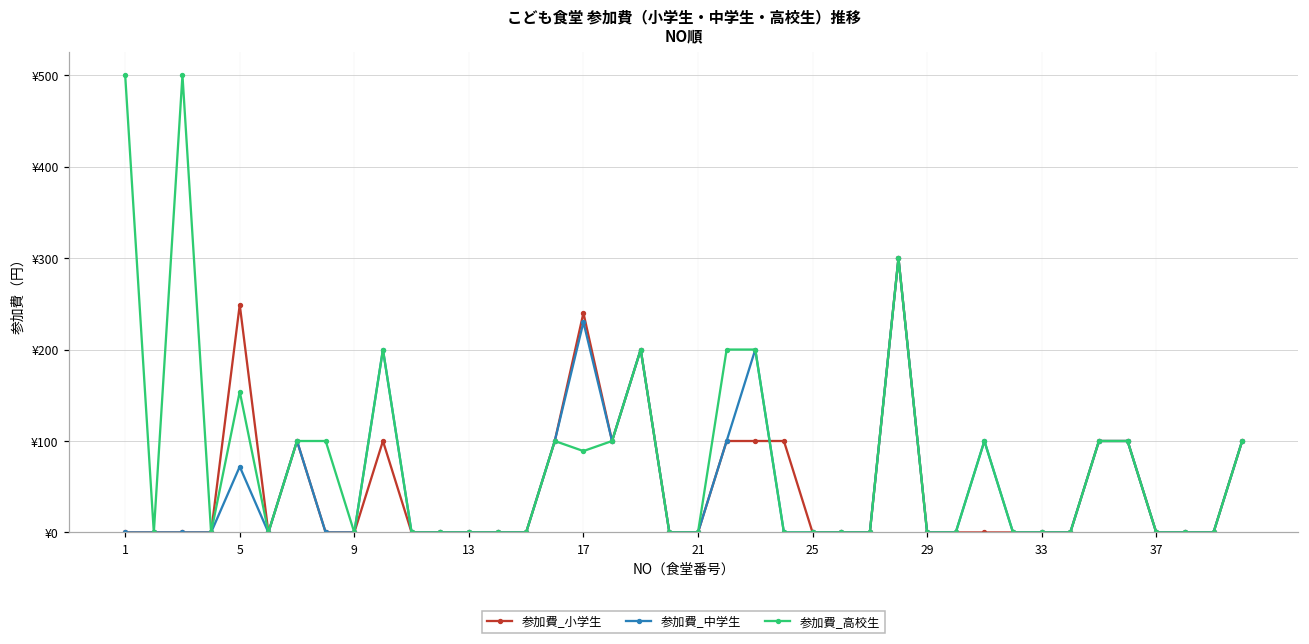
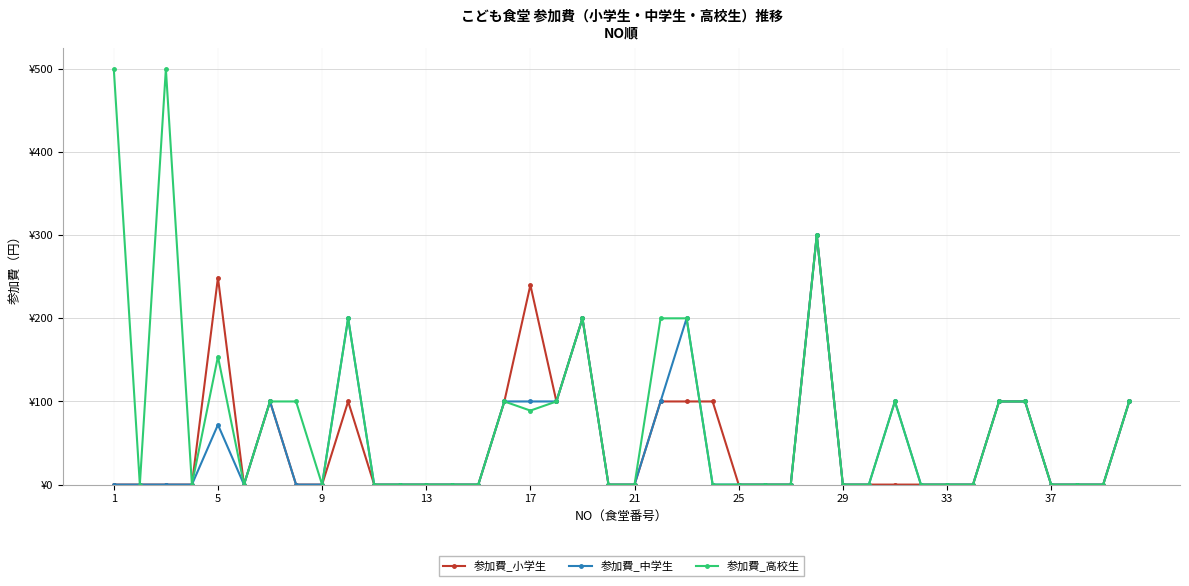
参加費_中学生, 17: ¥230 -> ¥100
